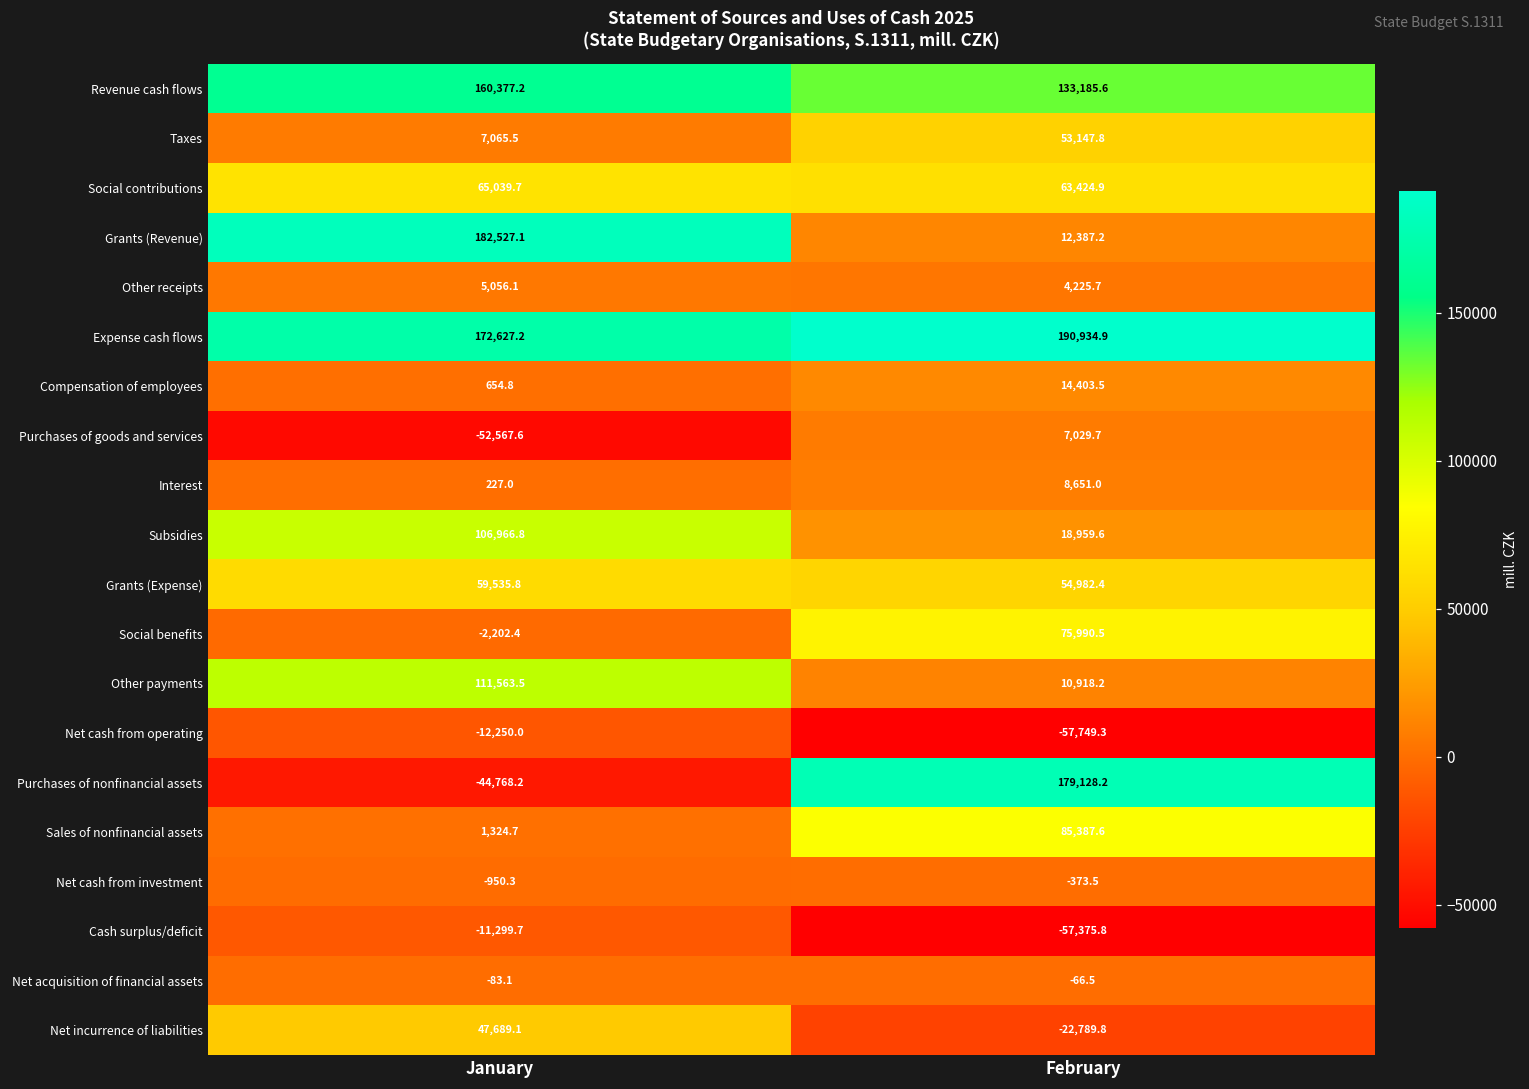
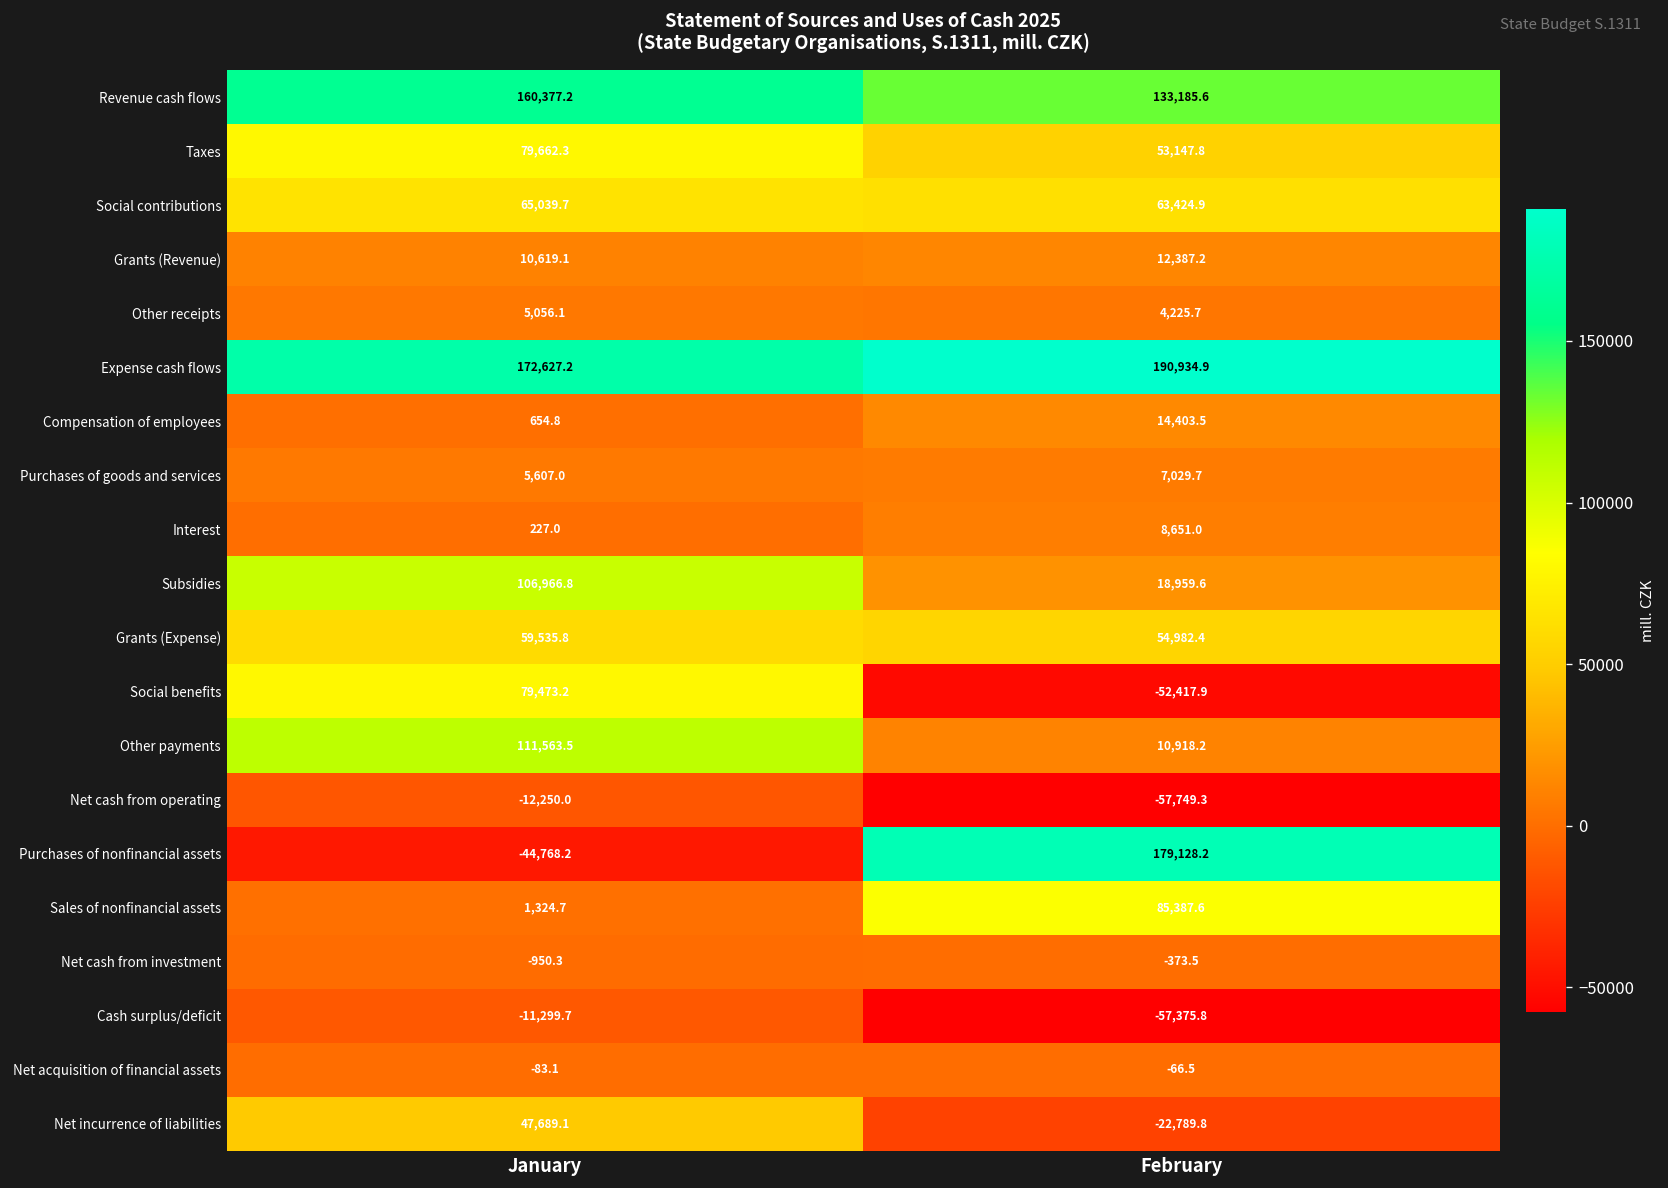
Taxes, January: 7,065.5 -> 79,662.3
Grants (Revenue), January: 182,527.1 -> 10,619.1
Purchases of goods and services, January: -52,567.6 -> 5,607.0
Social benefits, January: -2,202.4 -> 79,473.2
Social benefits, February: 75,990.5 -> -52,417.9
